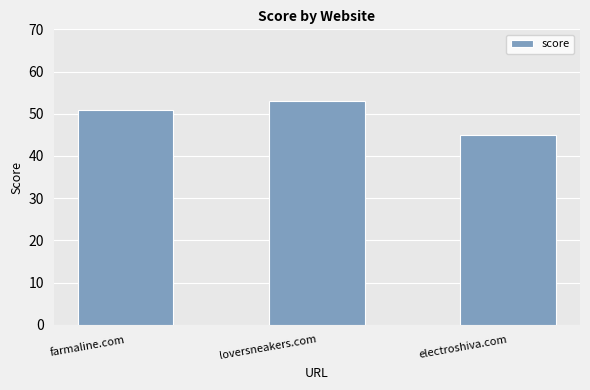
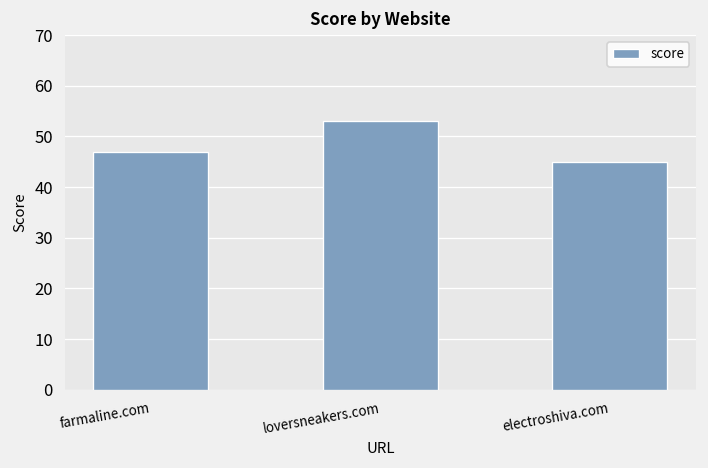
farmaline.com: 51 -> 47
